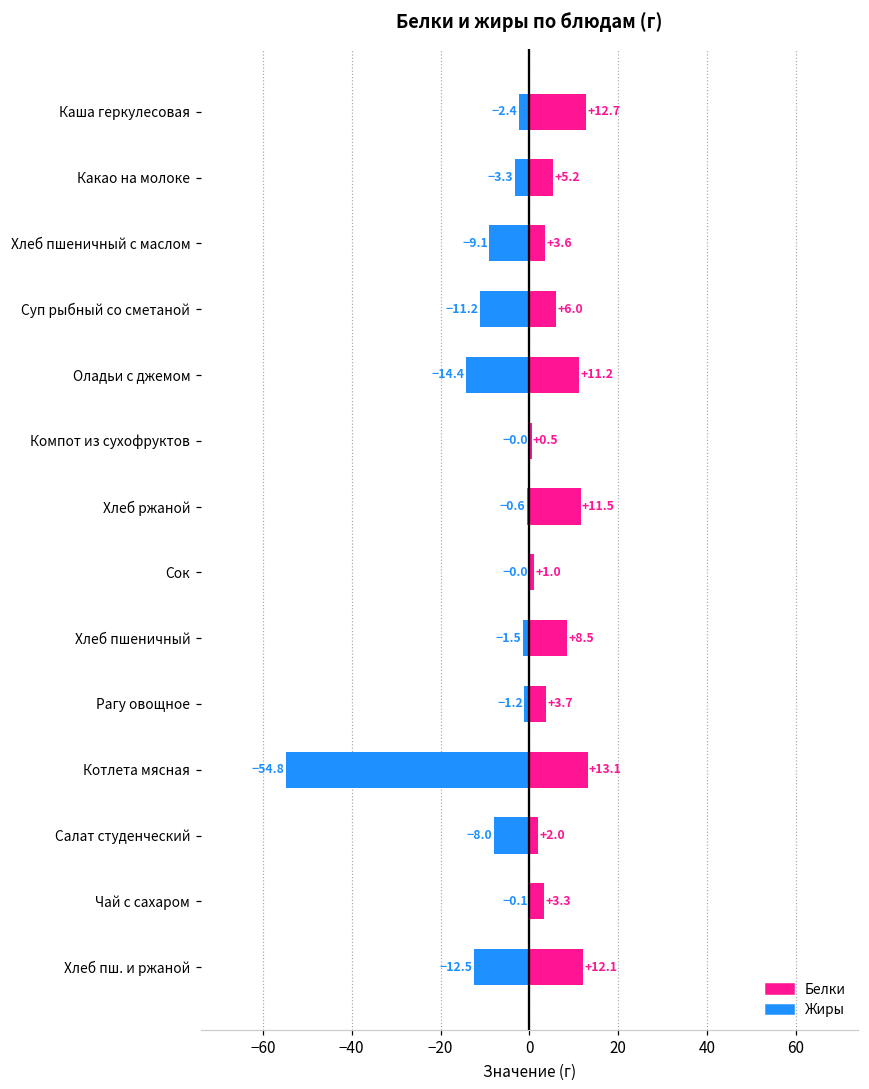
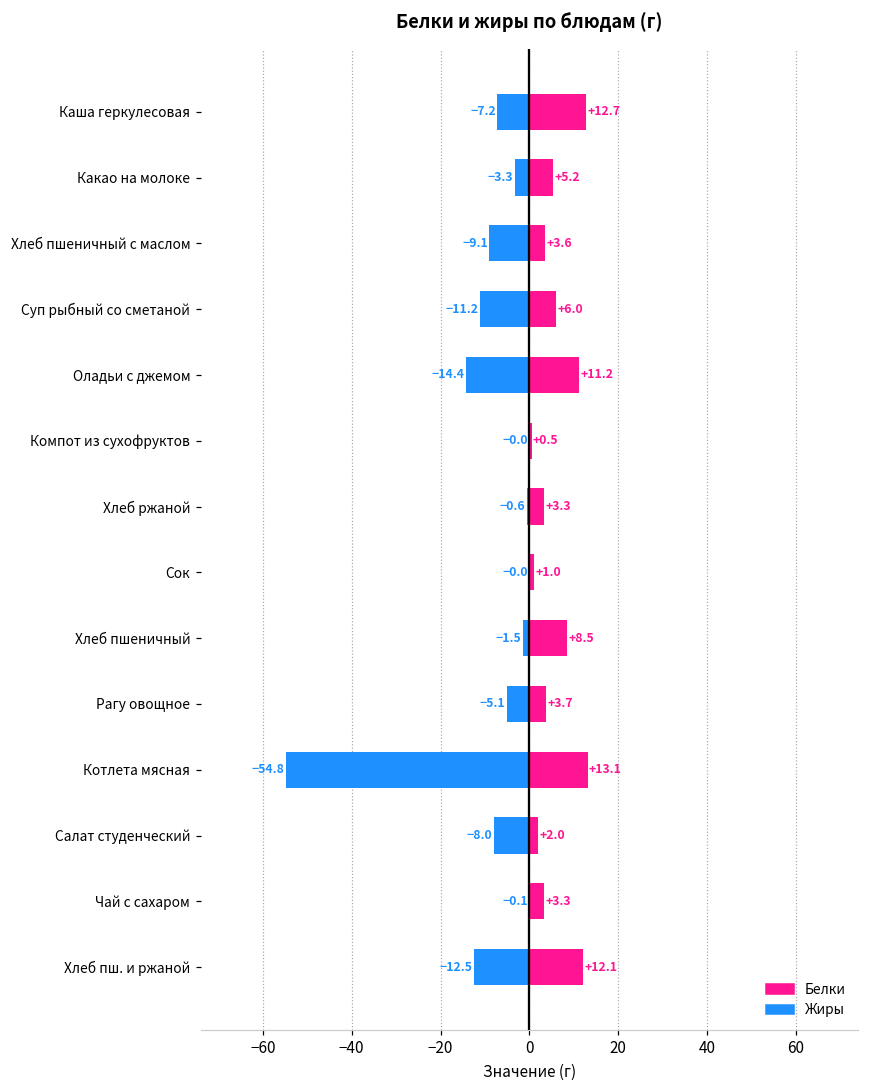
Жиры, Каша геркулесовая: -2.4 -> -7.2
Белки, Хлеб ржаной: +11.5 -> +3.3
Жиры, Рагу овощное: -1.2 -> -5.1
